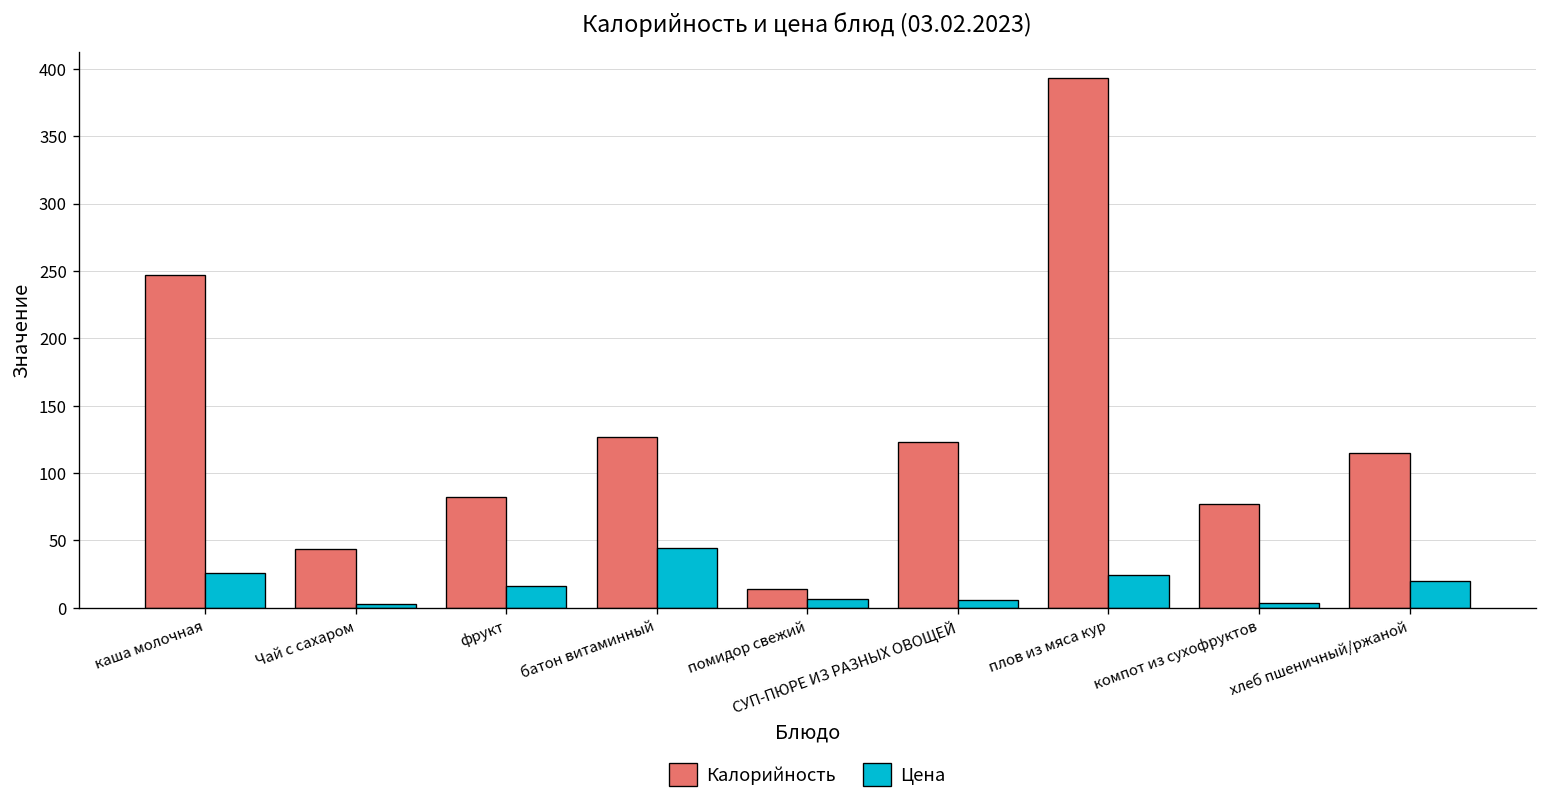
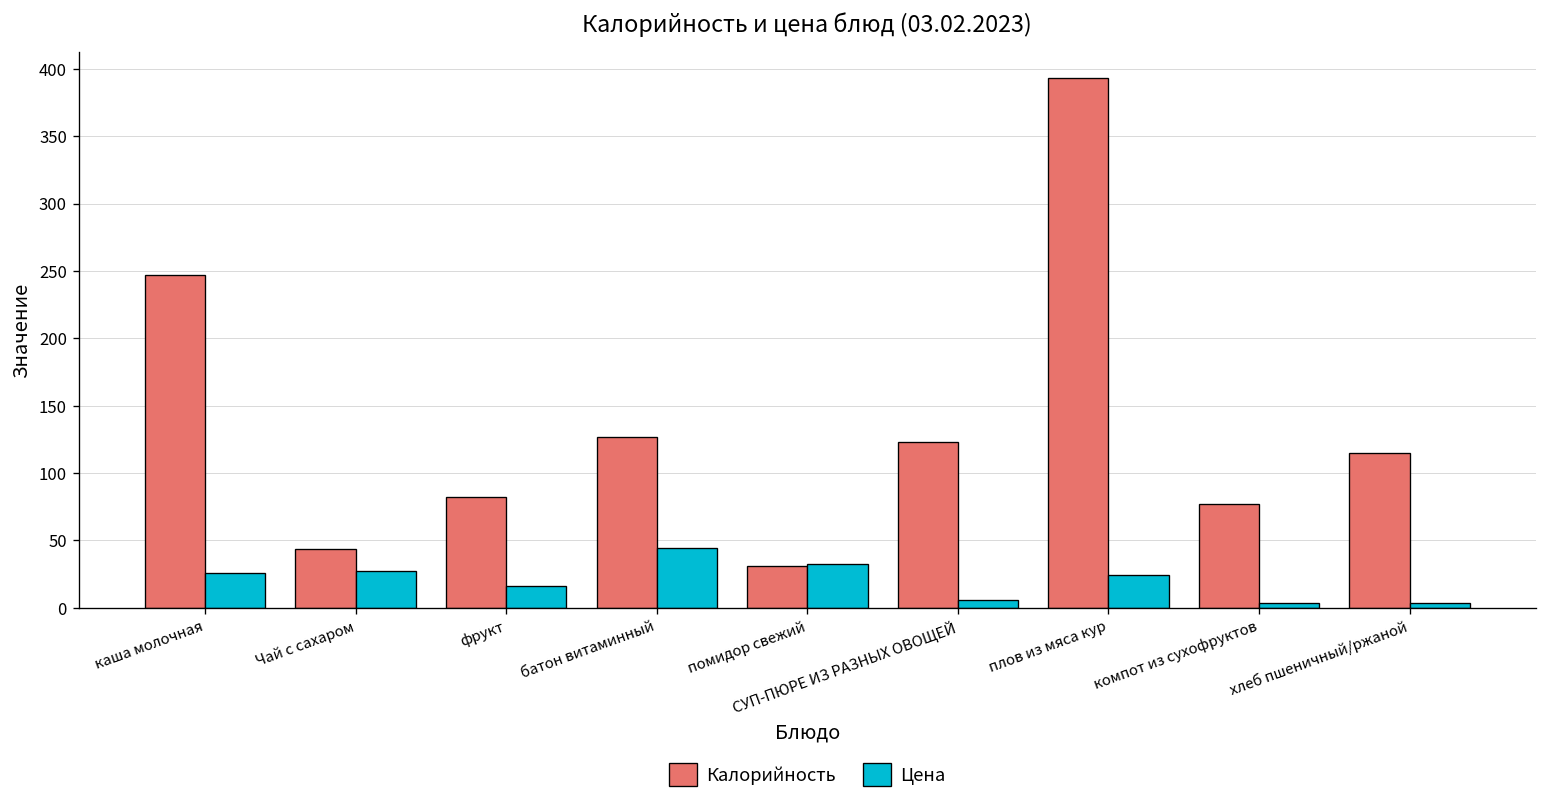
Цена, Чай с сахаром: 3 -> 28
Калорийность, помидор свежий: 14 -> 31
Цена, помидор свежий: 7 -> 33
Цена, хлеб пшеничный/ржаной: 20 -> 4
